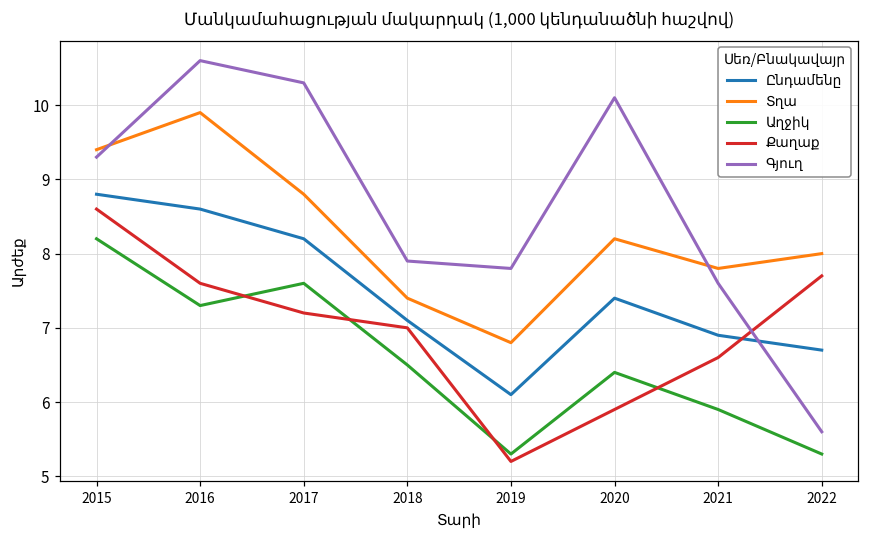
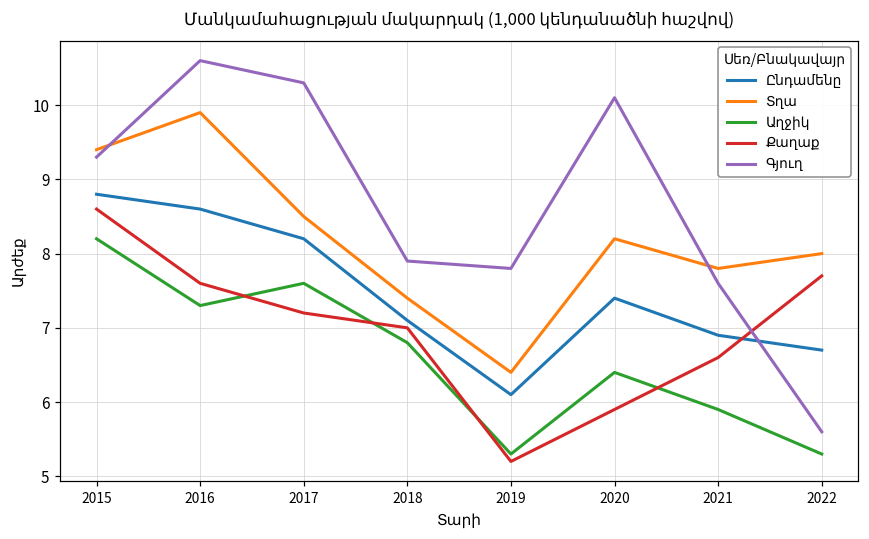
Տղա, 2017: 8.8 -> 8.5
Աղջիկ, 2018: 6.5 -> 6.8
Տղա, 2019: 6.8 -> 6.4
